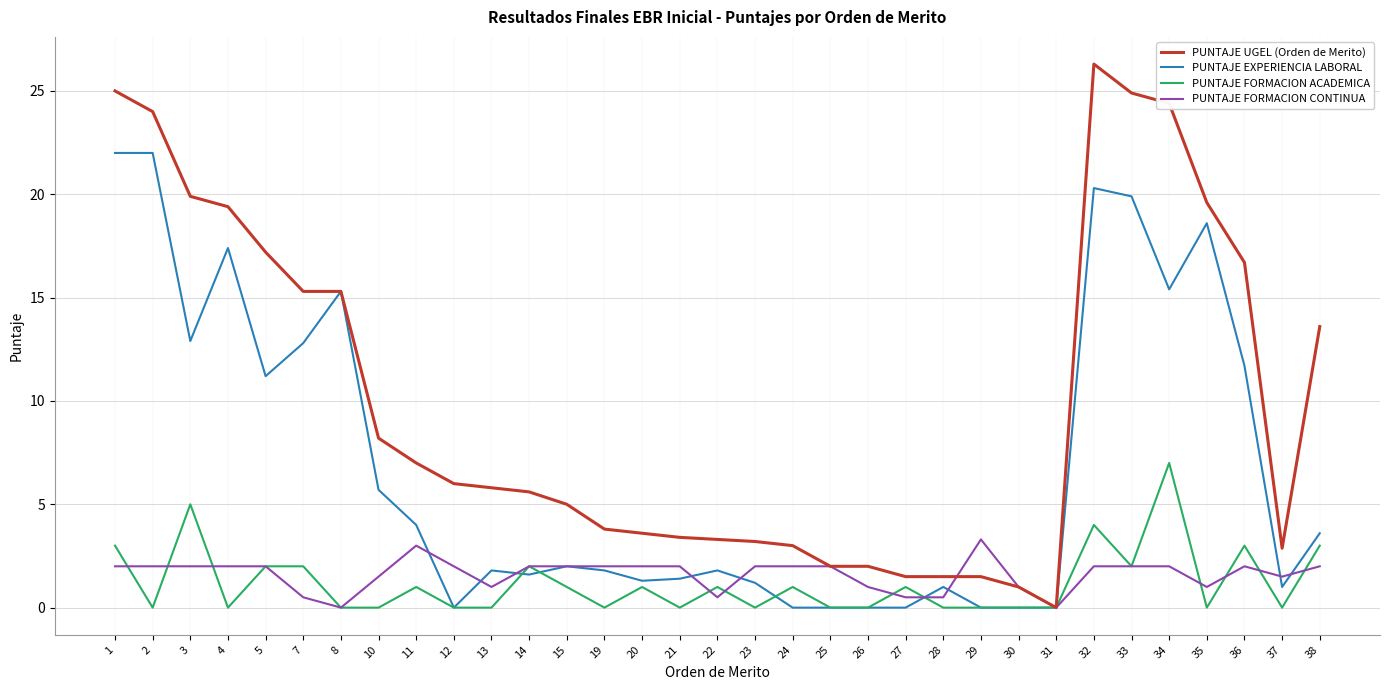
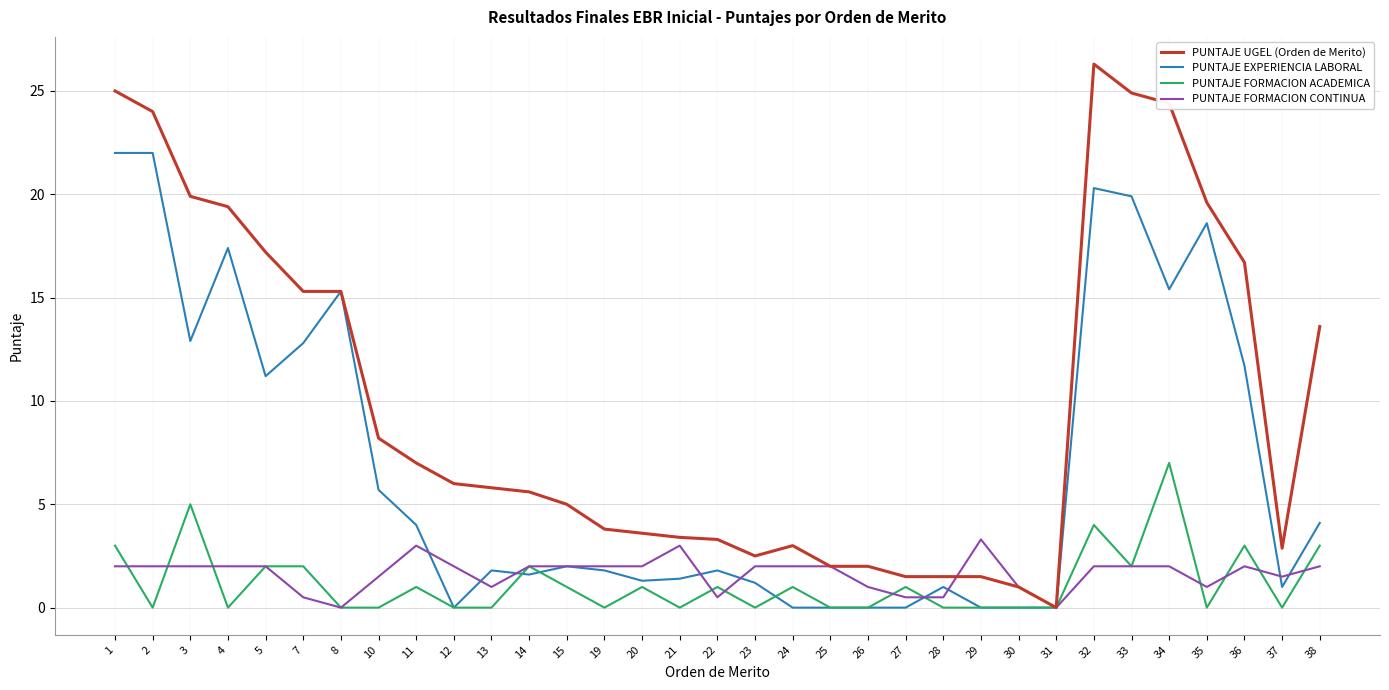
PUNTAJE FORMACION CONTINUA, 21: 2 -> 3
PUNTAJE UGEL (Orden de Merito), 23: 3.2 -> 2.5
PUNTAJE EXPERIENCIA LABORAL, 38: 3.6 -> 4.1
